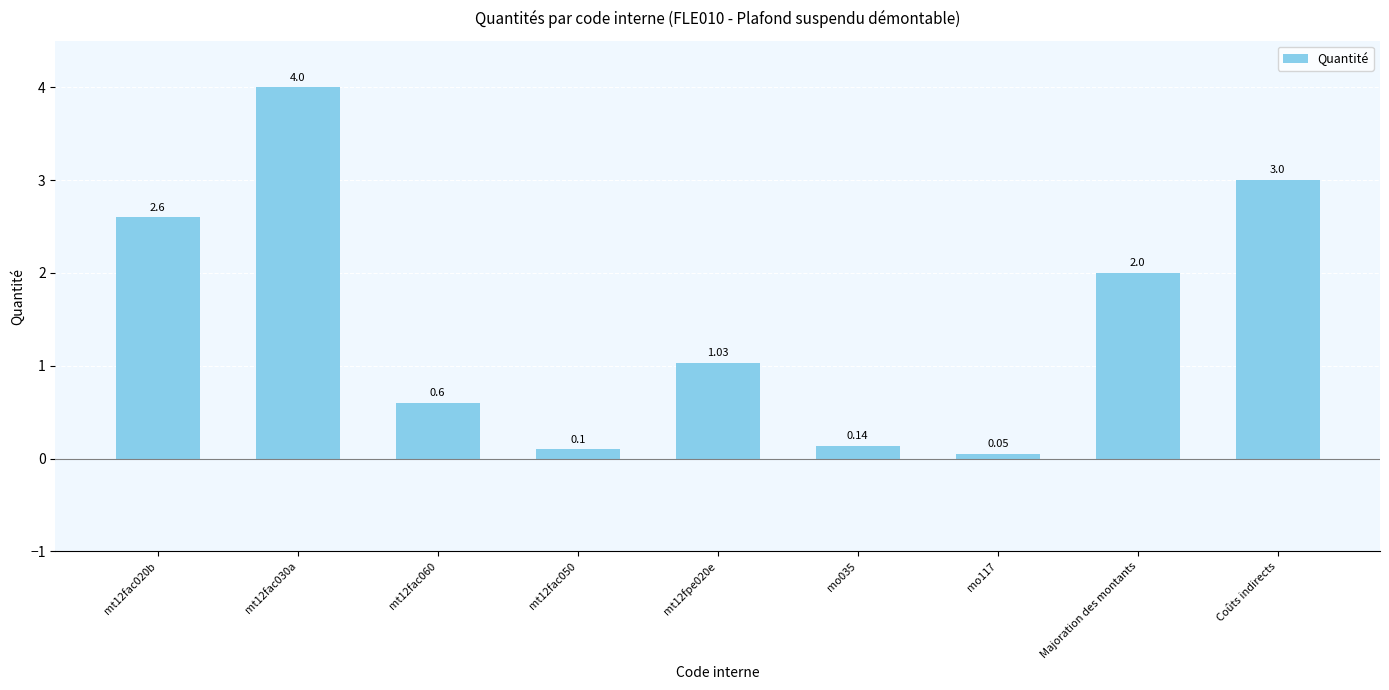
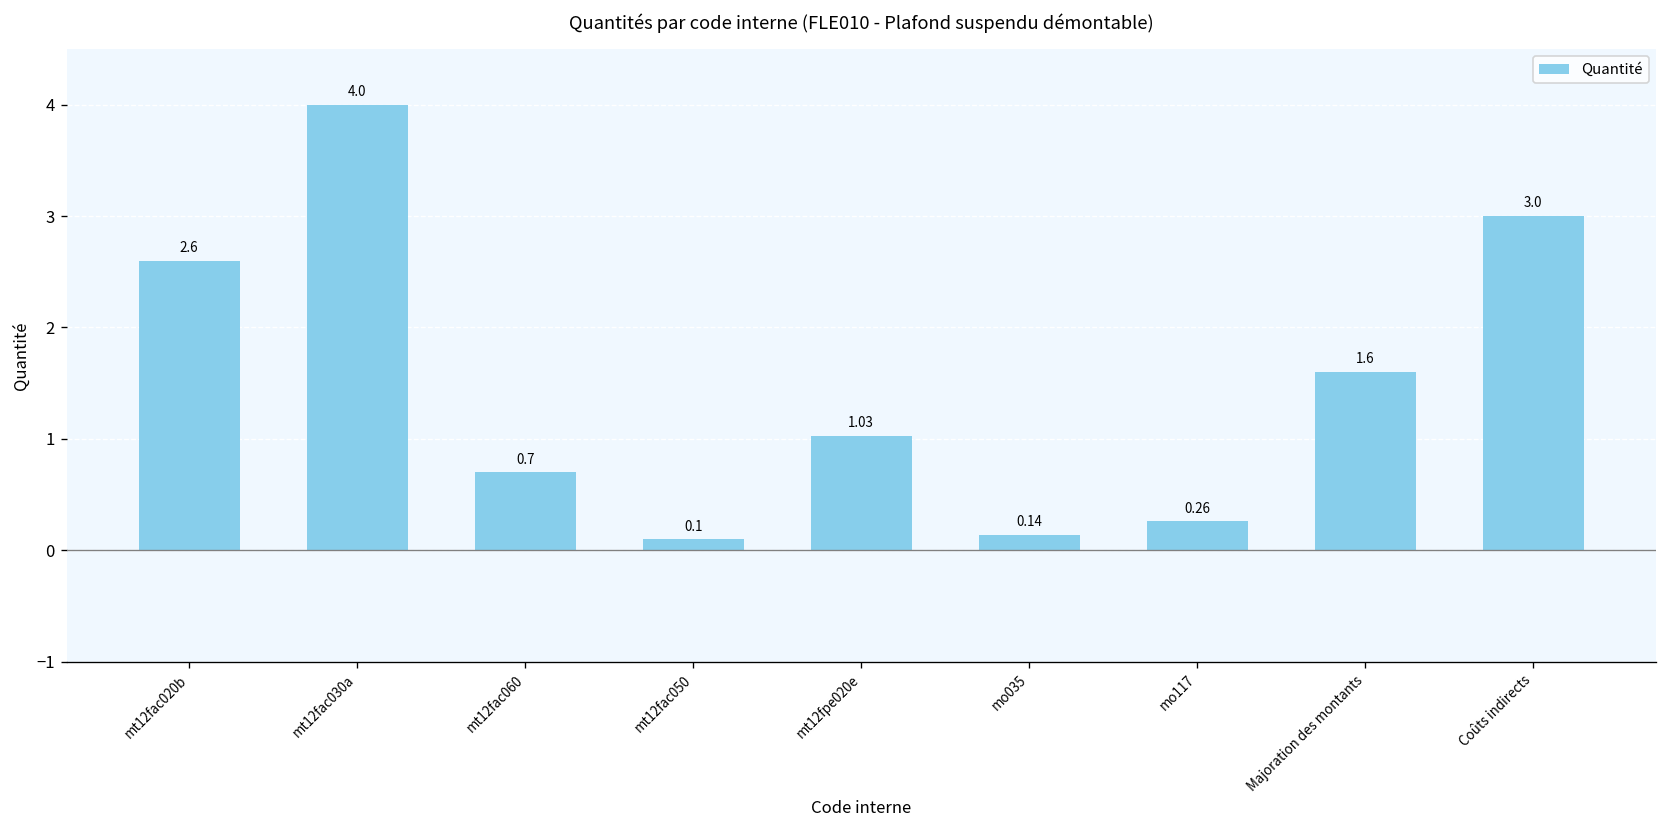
mt12fac060: 0.6 -> 0.7
mo117: 0.05 -> 0.26
Majoration des montants: 2.0 -> 1.6
